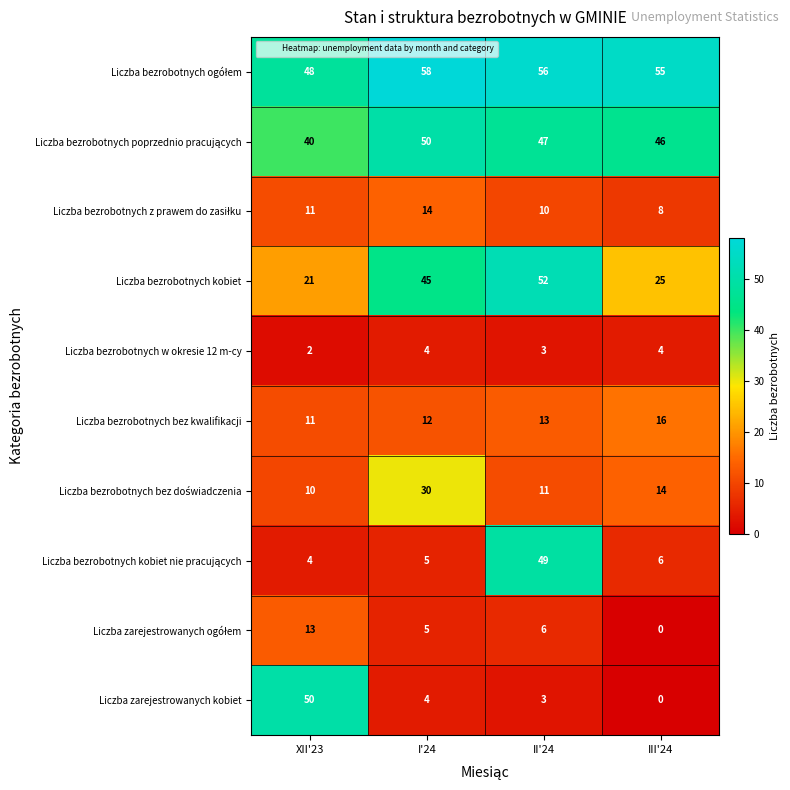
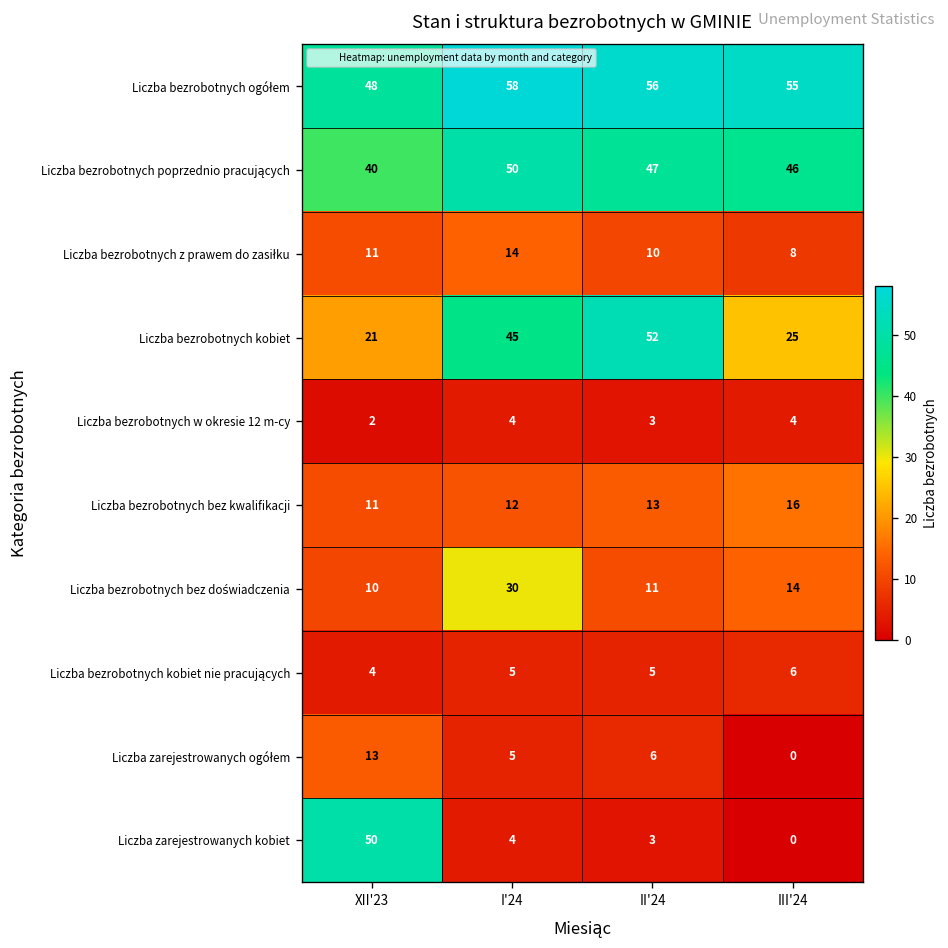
Liczba bezrobotnych kobiet nie pracujących, II'24: 49 -> 5
